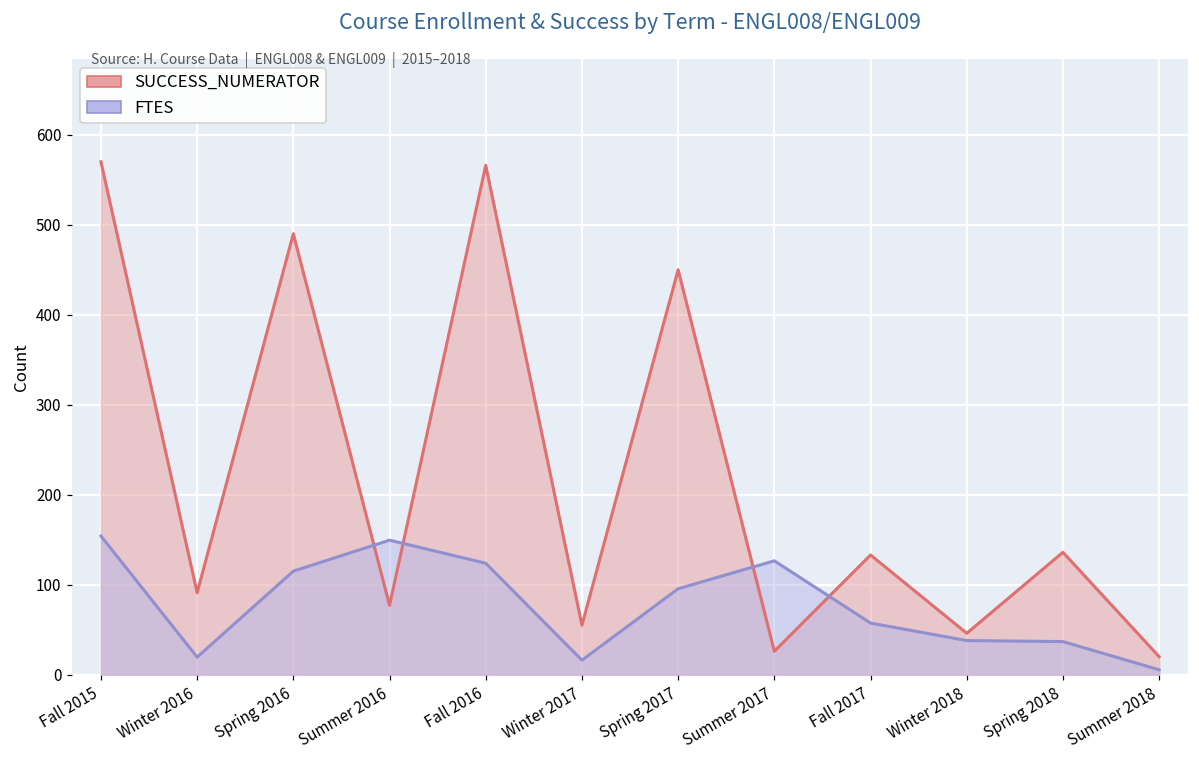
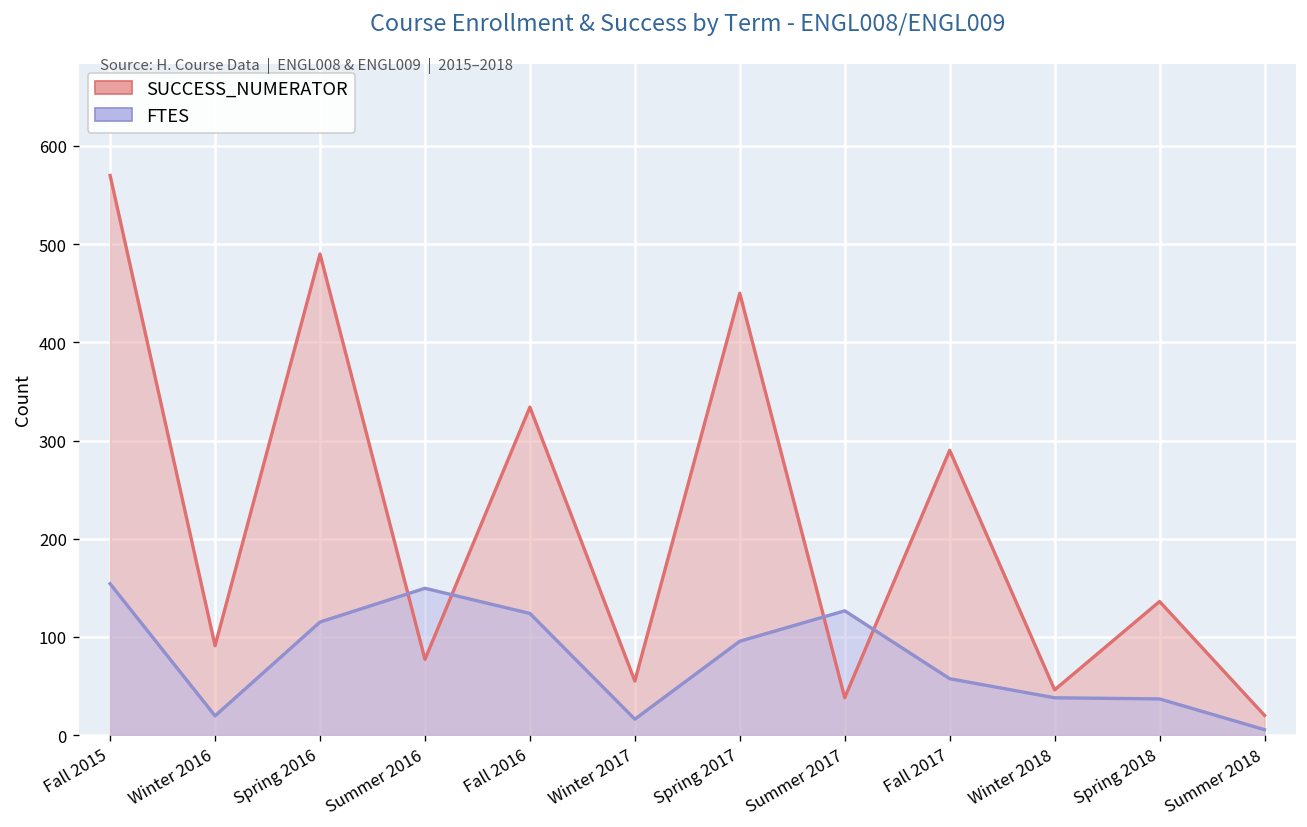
SUCCESS_NUMERATOR, Fall 2016: 570 -> 330
SUCCESS_NUMERATOR, Summer 2017: 30 -> 40
SUCCESS_NUMERATOR, Fall 2017: 130 -> 290
